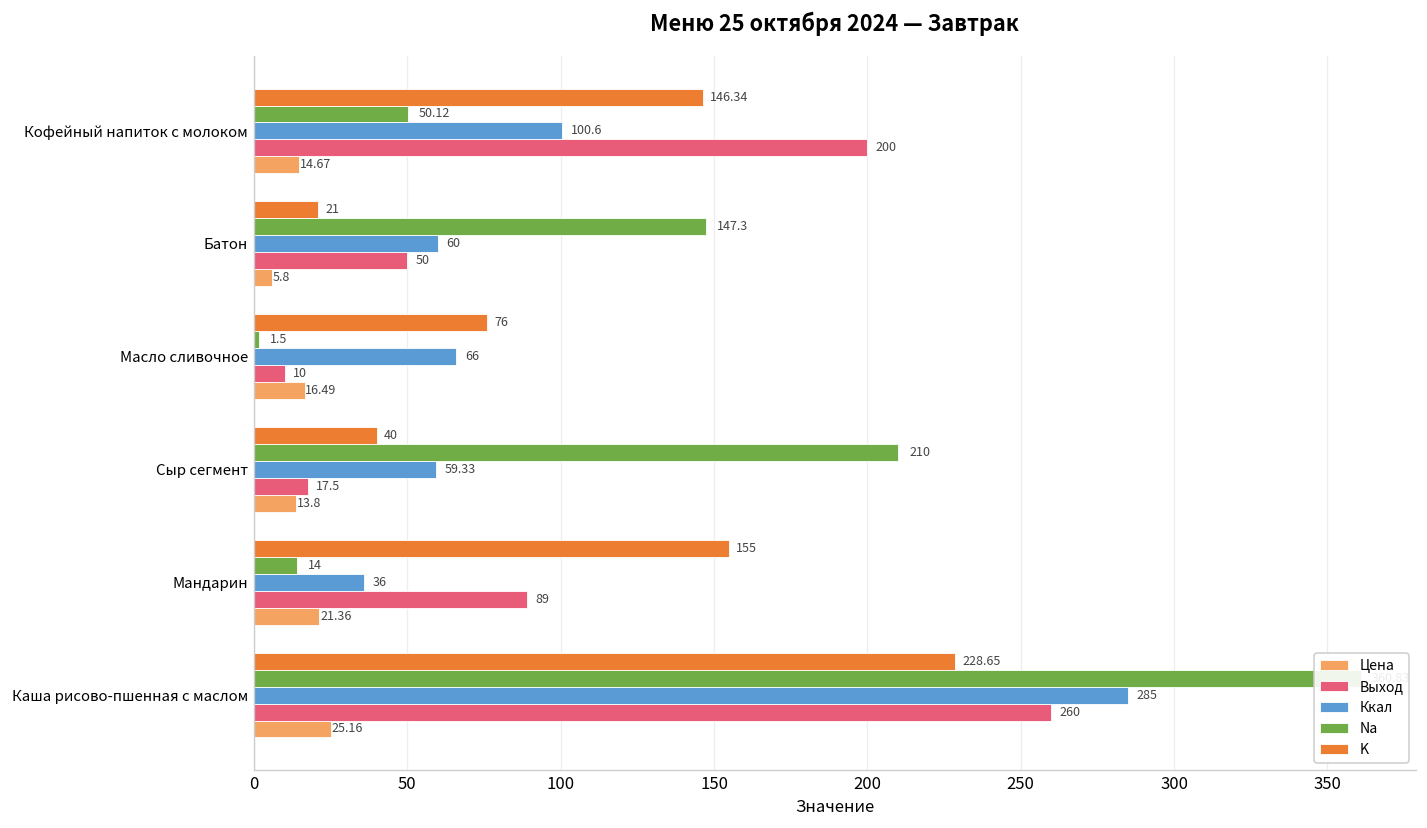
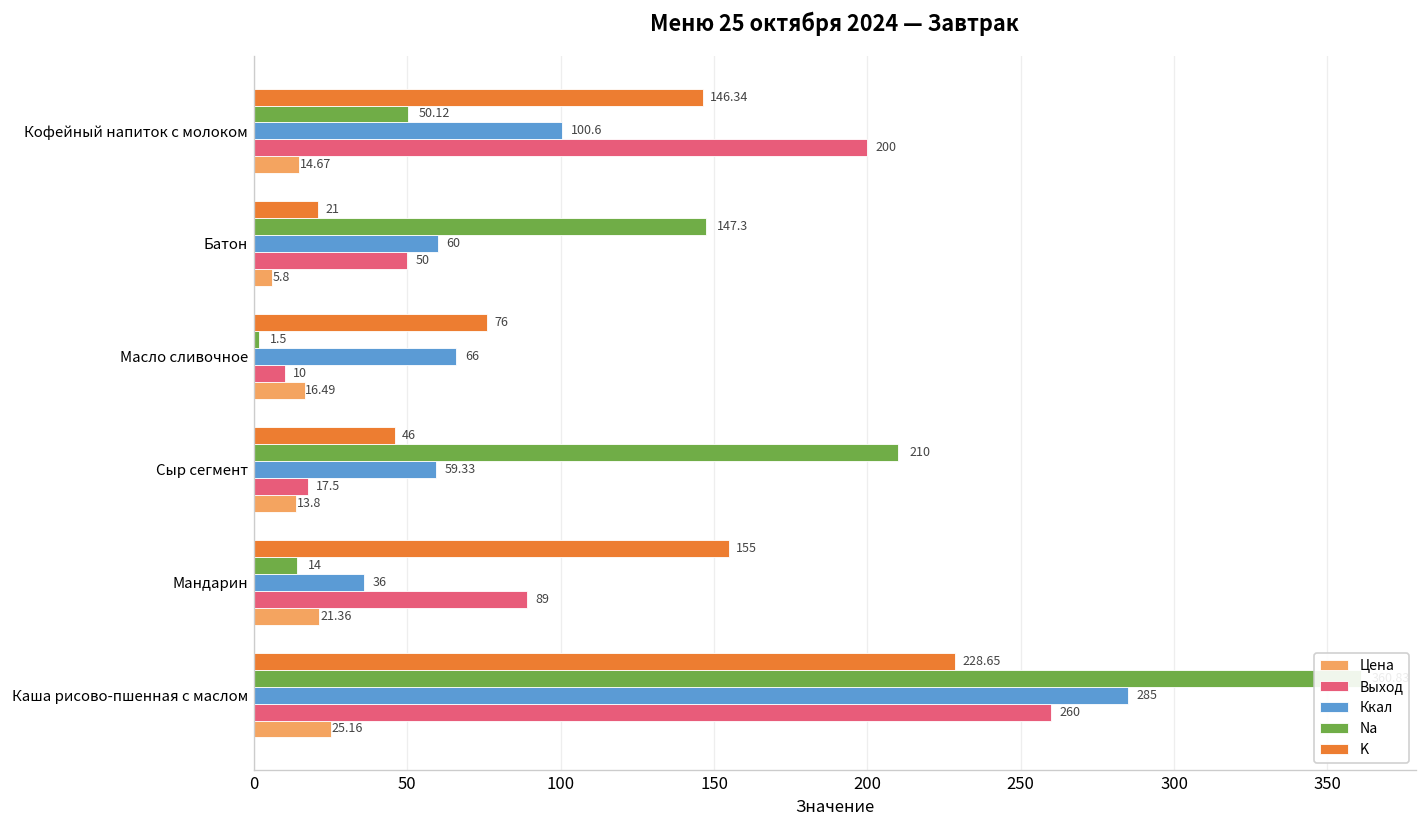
K, Сыр сегмент: 40 -> 46
